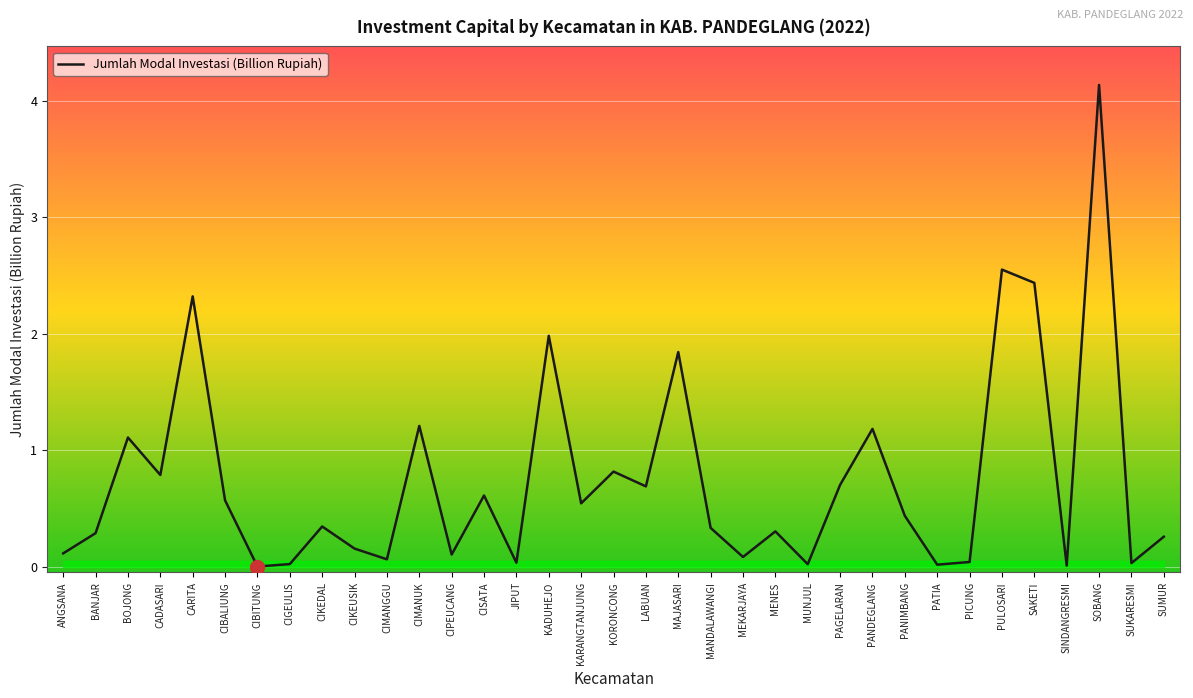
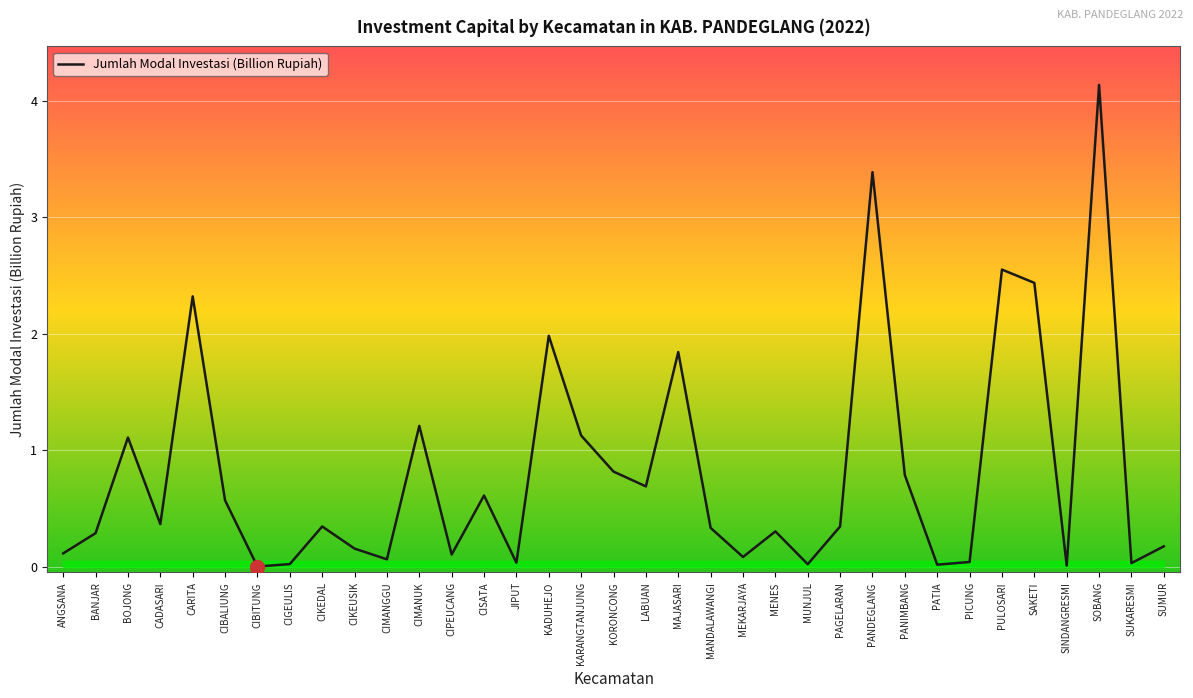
Jumlah Modal Investasi (Billion Rupiah), CADASARI: 0.79 -> 0.37
Jumlah Modal Investasi (Billion Rupiah), KARANGTANJUNG: 0.54 -> 1.13
Jumlah Modal Investasi (Billion Rupiah), PAGELARAN: 0.70 -> 0.35
Jumlah Modal Investasi (Billion Rupiah), PANDEGLANG: 1.18 -> 3.39
Jumlah Modal Investasi (Billion Rupiah), PANIMBANG: 0.44 -> 0.79
Jumlah Modal Investasi (Billion Rupiah), SUMUR: 0.26 -> 0.17
